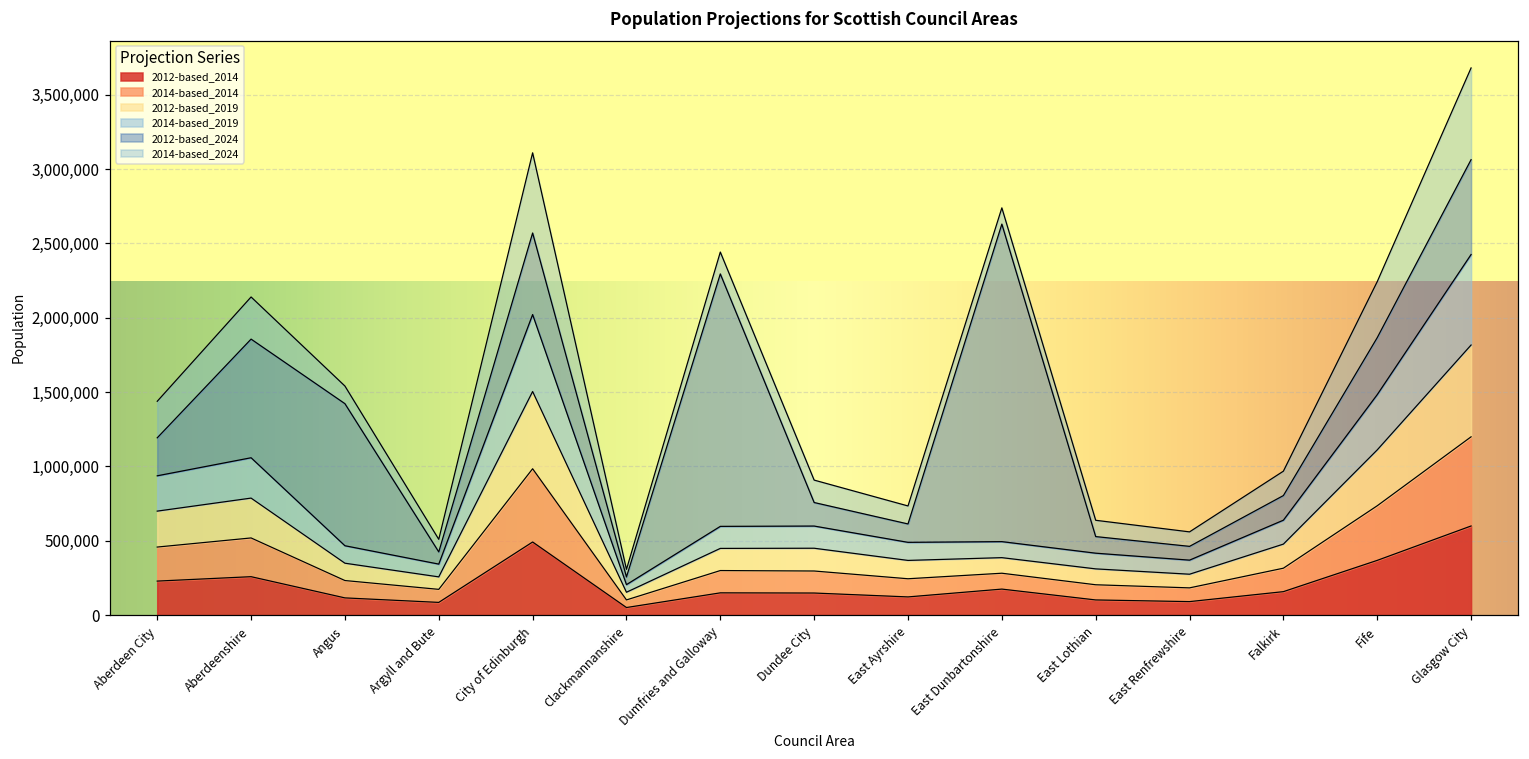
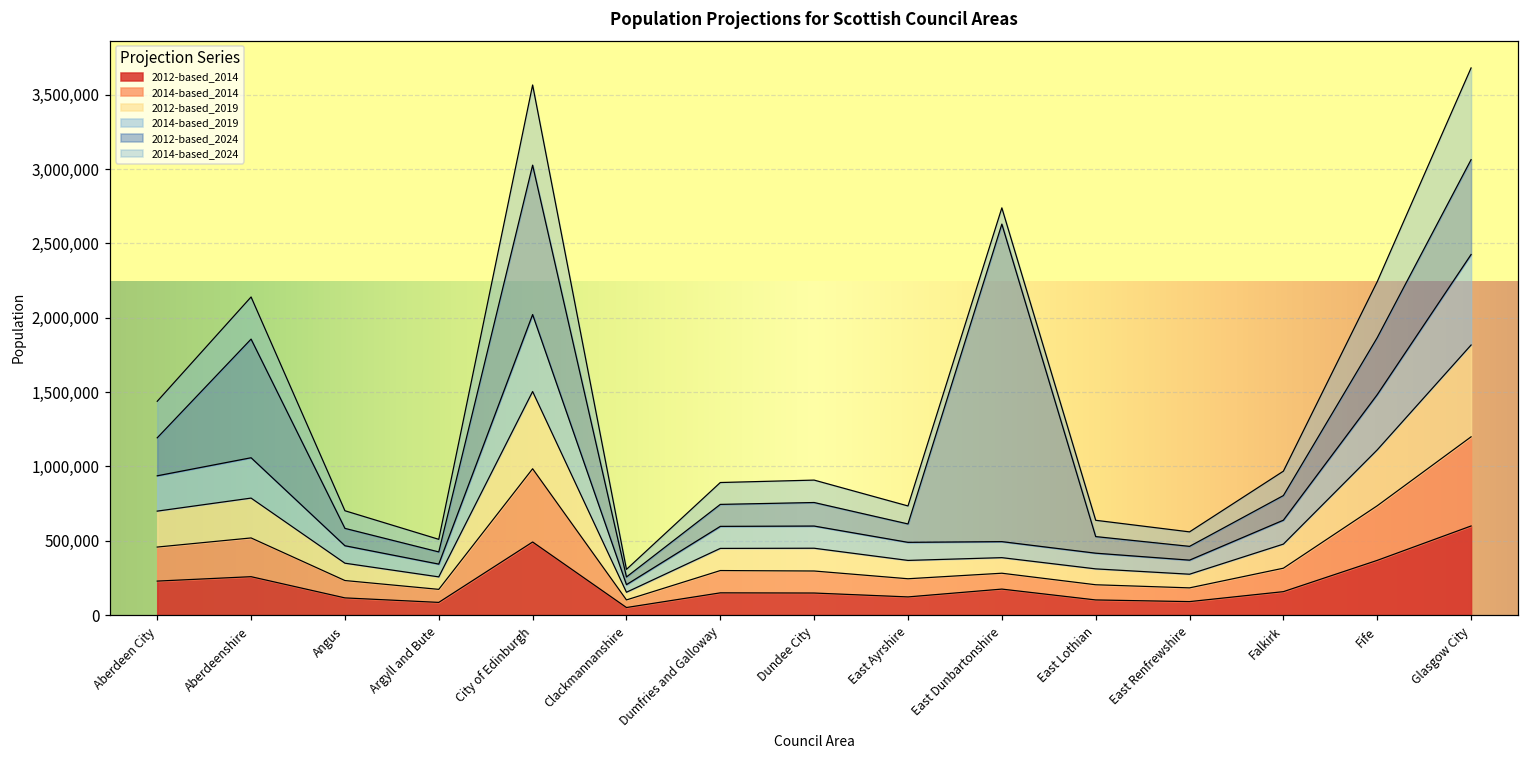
2012-based_2024, Angus: 960,000 -> 120,000
2012-based_2024, City of Edinburgh: 550,000 -> 1,000,000
2012-based_2024, Dumfries and Galloway: 1,700,000 -> 150,000
